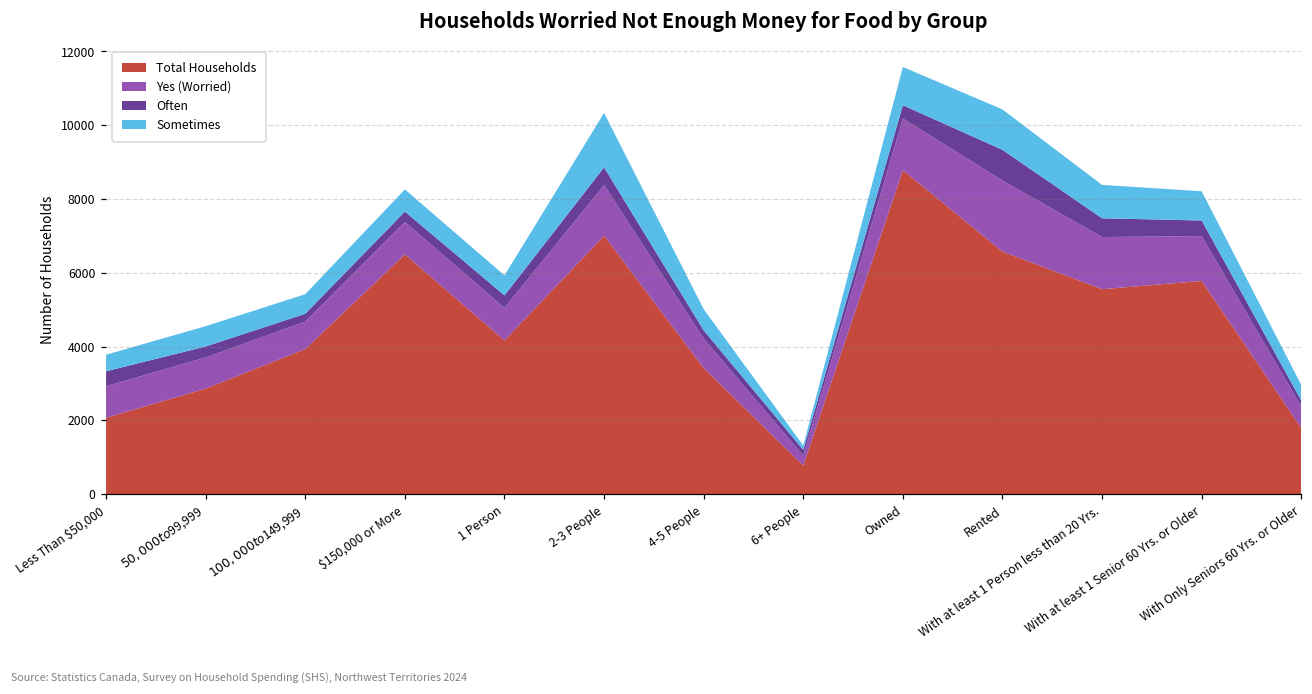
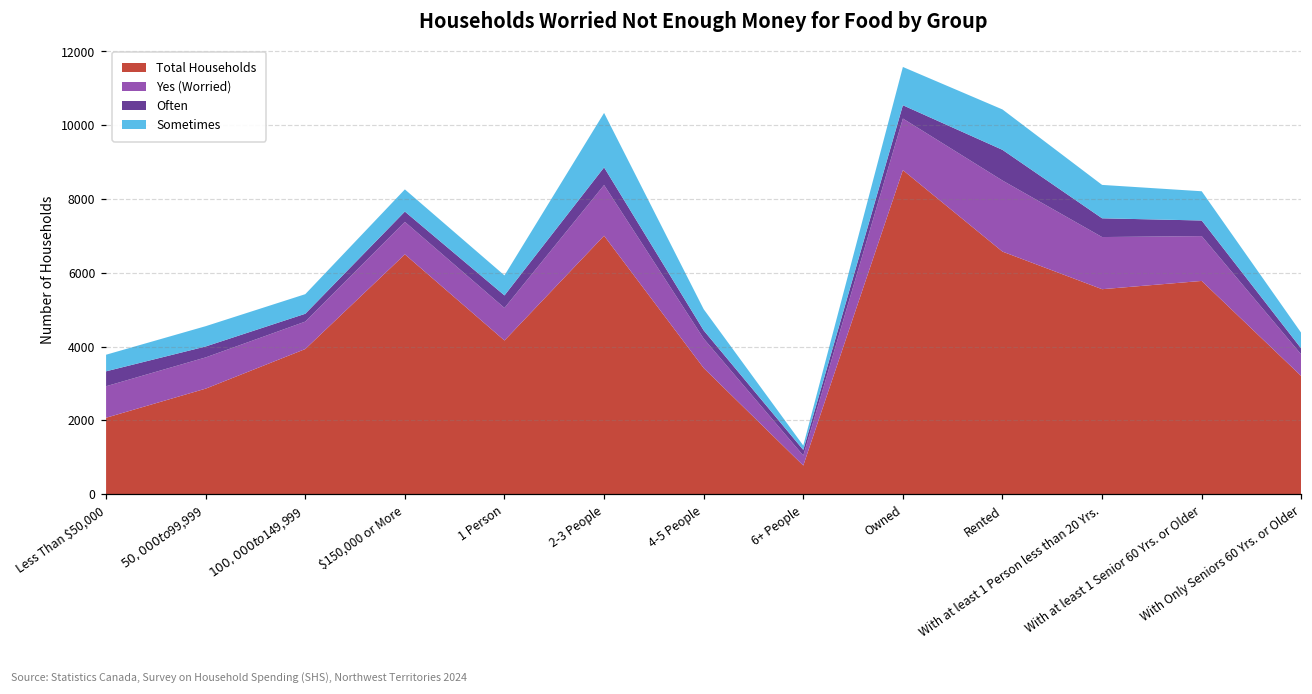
Total Households, With Only Seniors 60 Yrs. or Older: 1800 -> 3200
